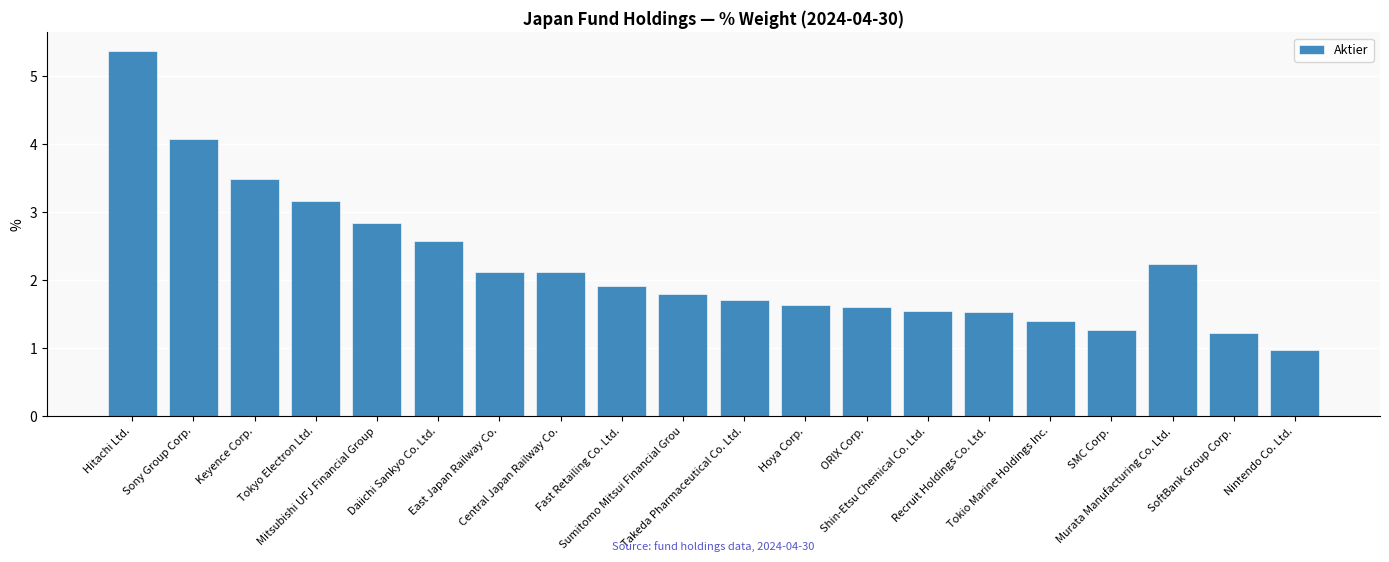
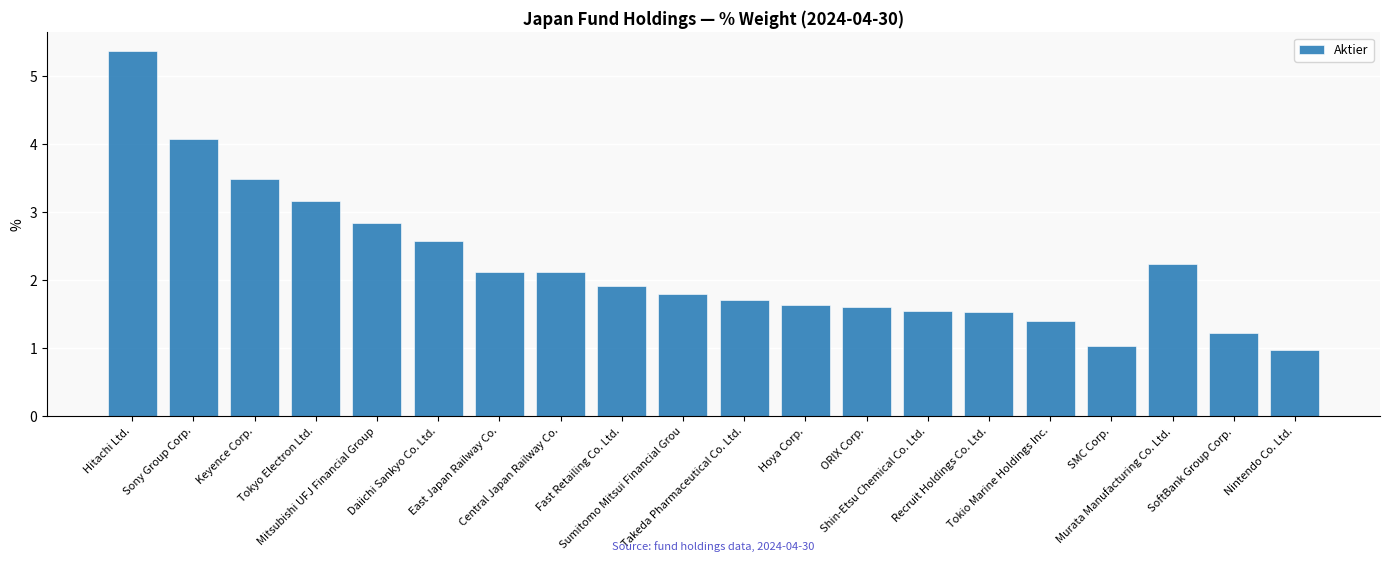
SMC Corp.: 1.3 -> 1.0
